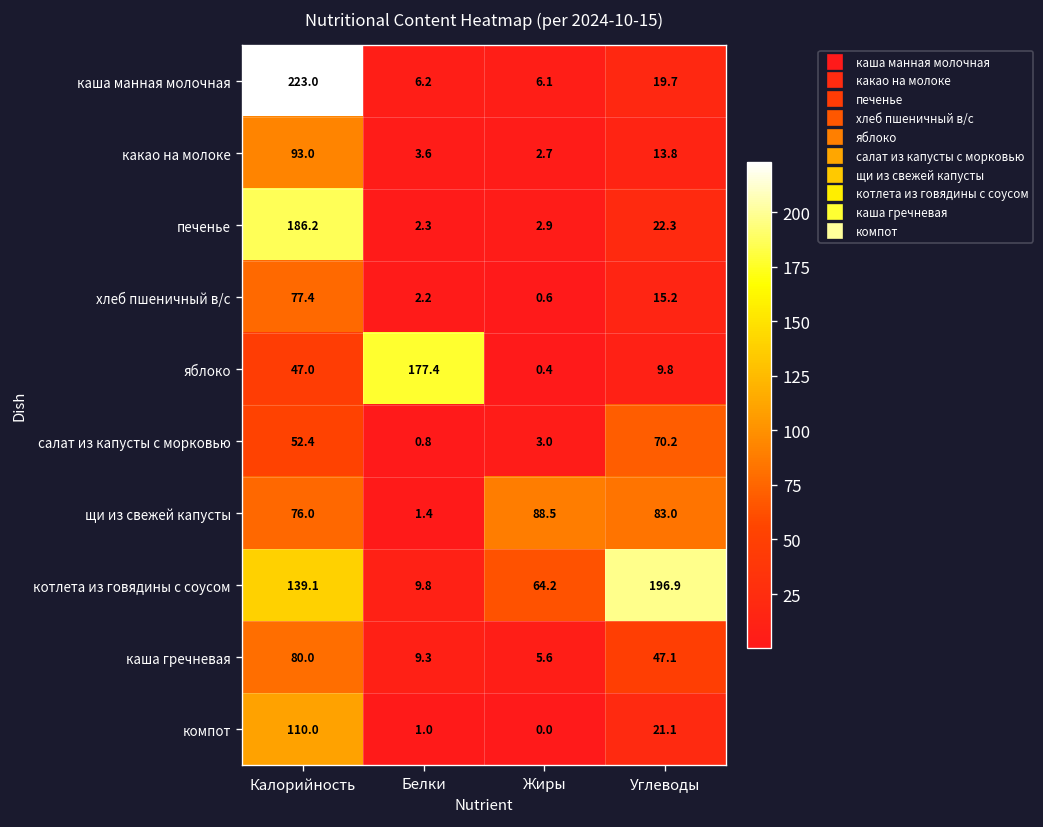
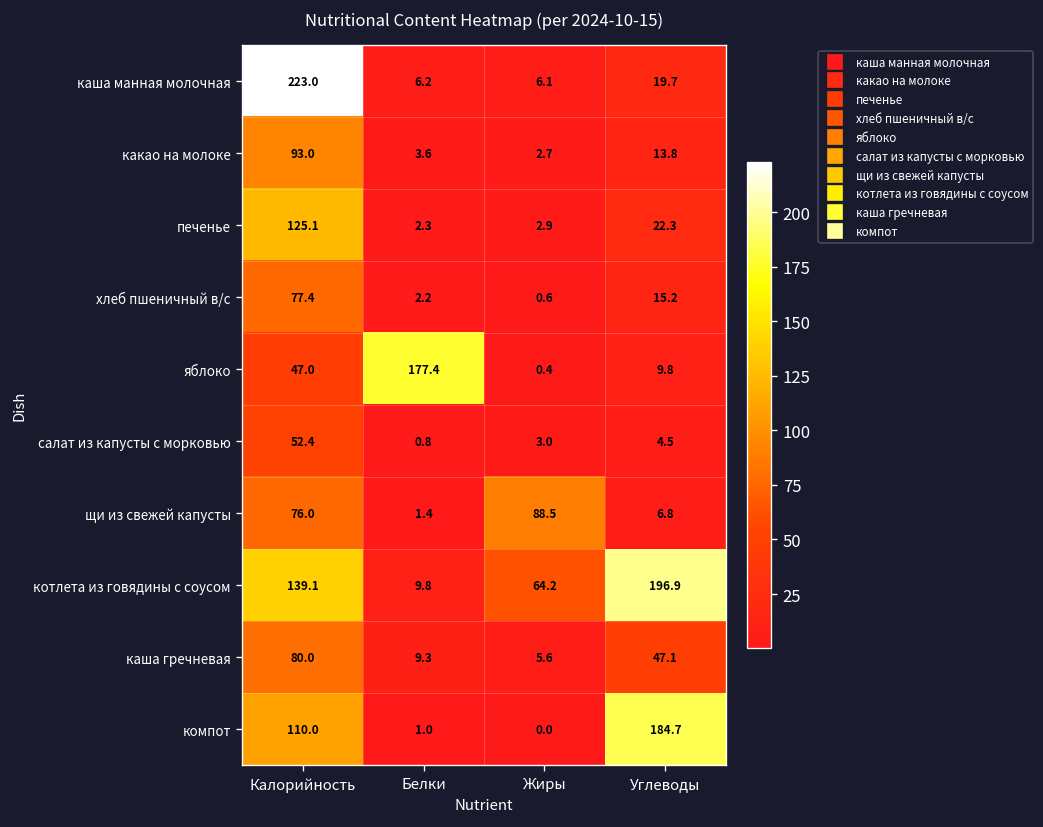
печенье, Калорийность: 186.2 -> 125.1
салат из капусты с морковью, Углеводы: 70.2 -> 4.5
щи из свежей капусты, Углеводы: 83.0 -> 6.8
компот, Углеводы: 21.1 -> 184.7
